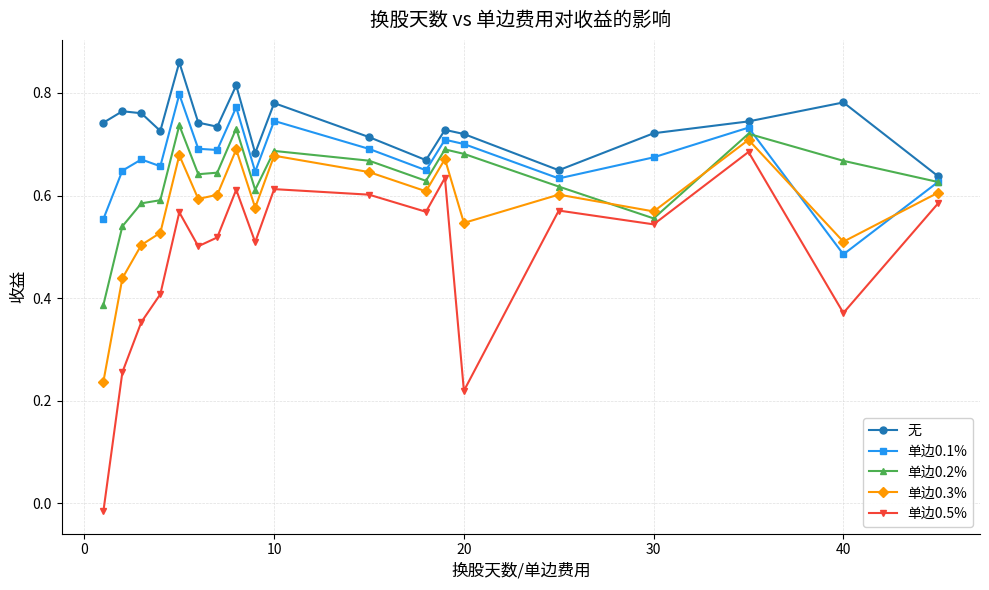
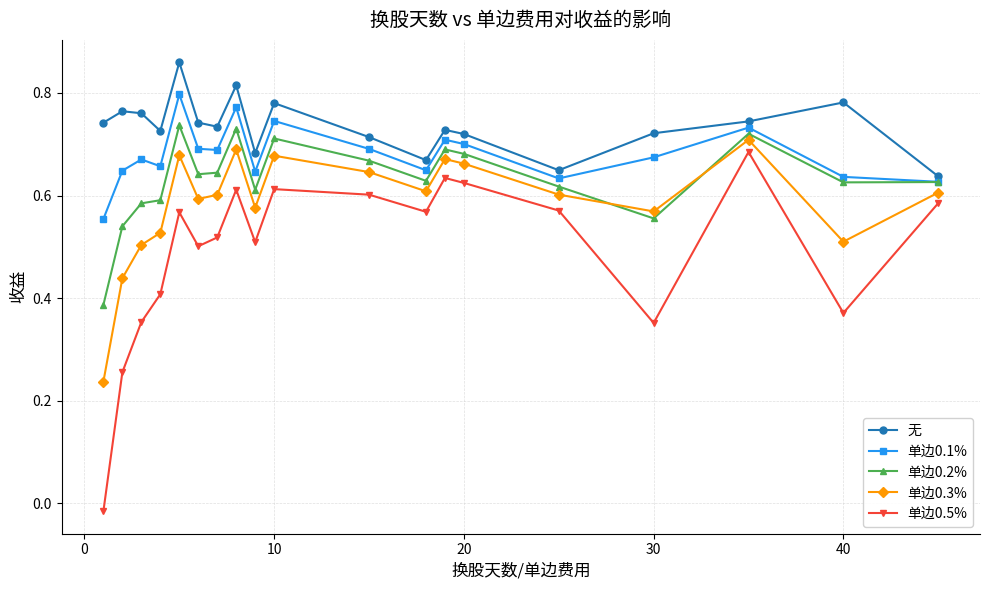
单边0.2%, 10: 0.69 -> 0.71
单边0.3%, 20: 0.55 -> 0.66
单边0.5%, 20: 0.22 -> 0.62
单边0.5%, 30: 0.54 -> 0.35
单边0.1%, 40: 0.49 -> 0.64
单边0.2%, 40: 0.67 -> 0.63
